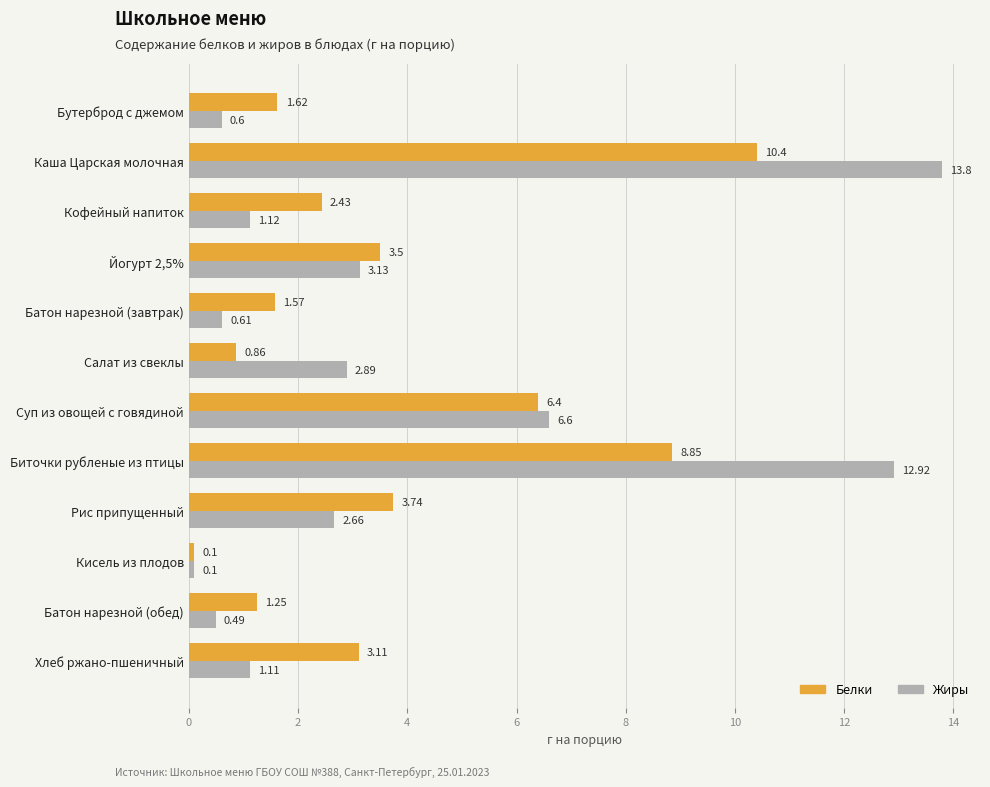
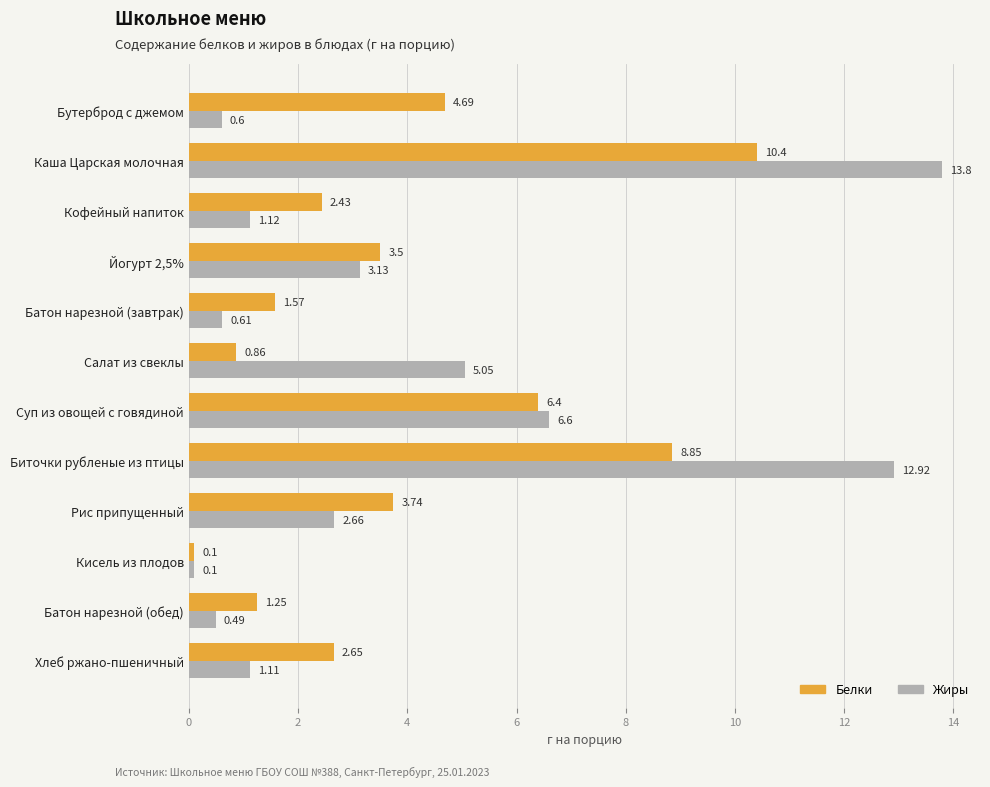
Белки, Бутерброд с джемом: 1.62 -> 4.69
Жиры, Салат из свеклы: 2.89 -> 5.05
Белки, Хлеб ржано-пшеничный: 3.11 -> 2.65
